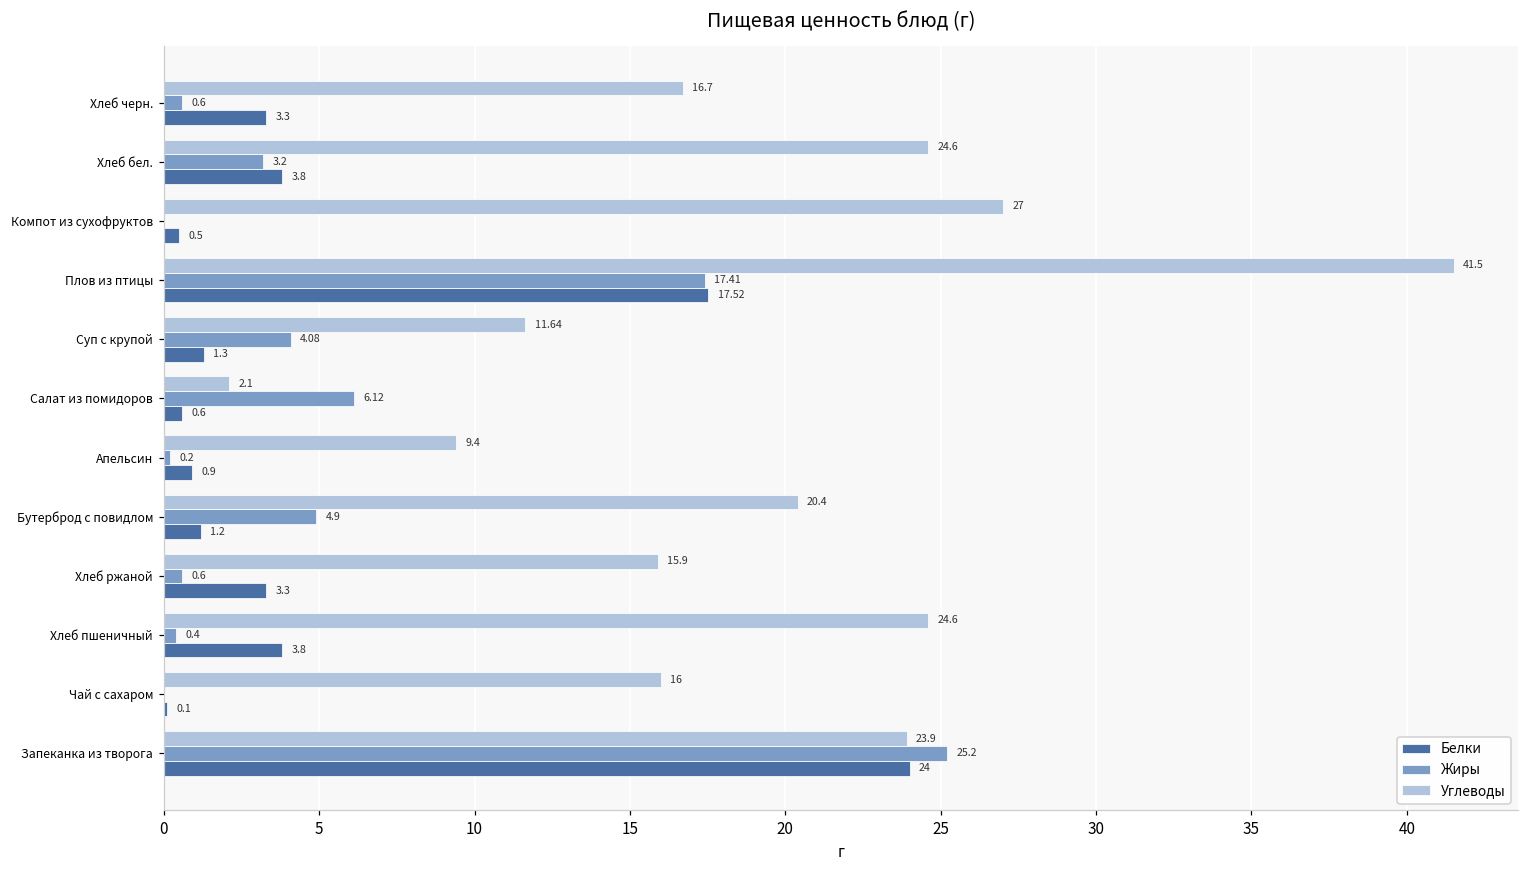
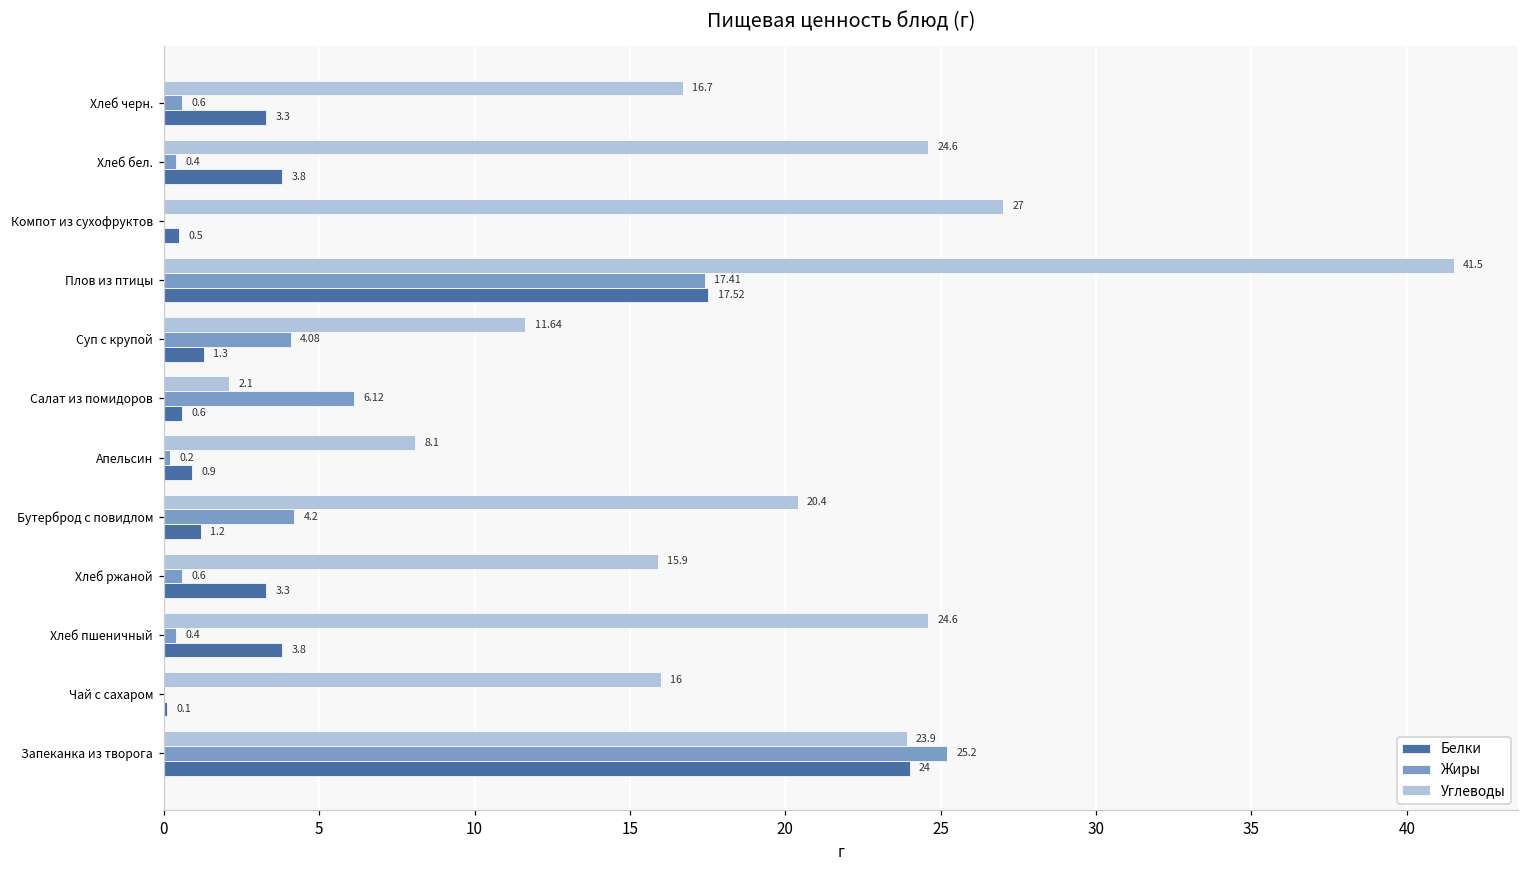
Жиры, Хлеб бел.: 3.2 -> 0.4
Углеводы, Апельсин: 9.4 -> 8.1
Жиры, Бутерброд с повидлом: 4.9 -> 4.2
